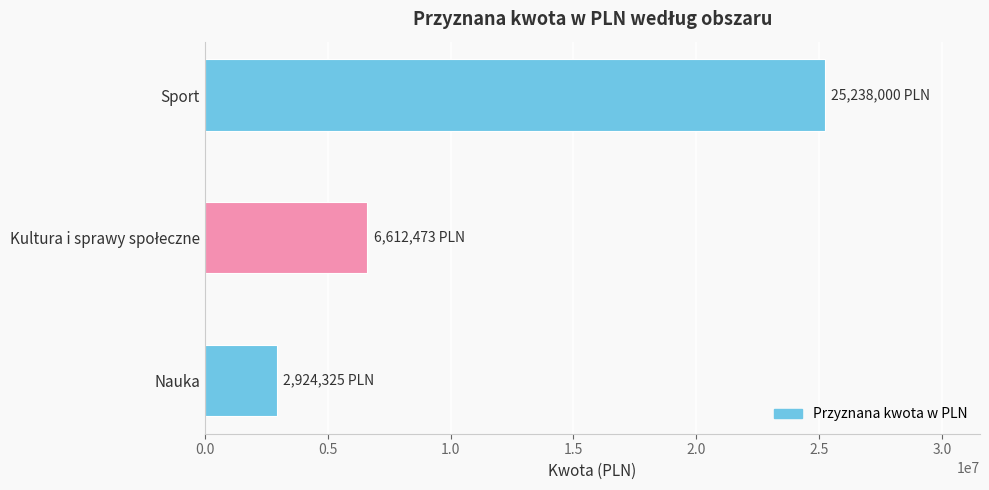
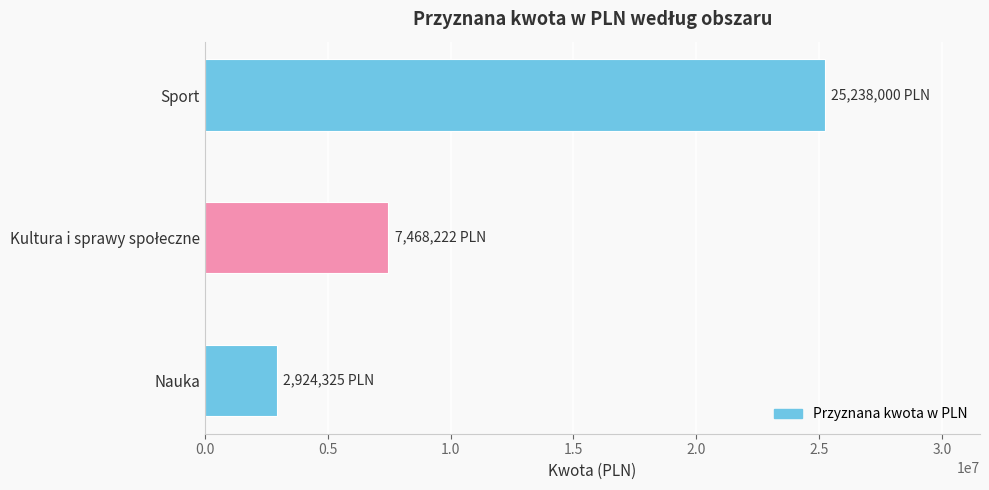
Kultura i sprawy społeczne: 6,612,473 -> 7,468,222
